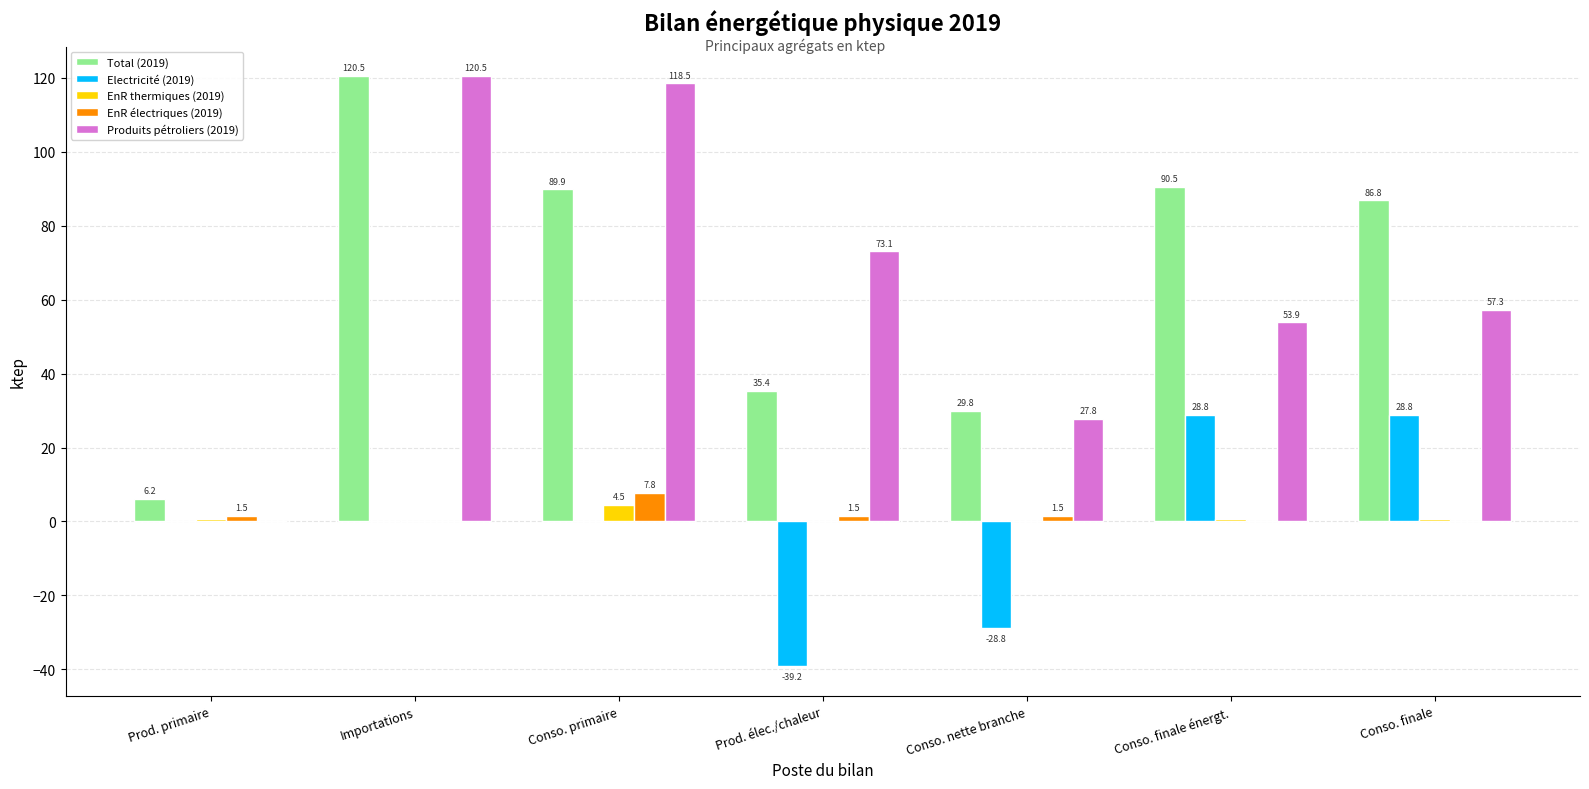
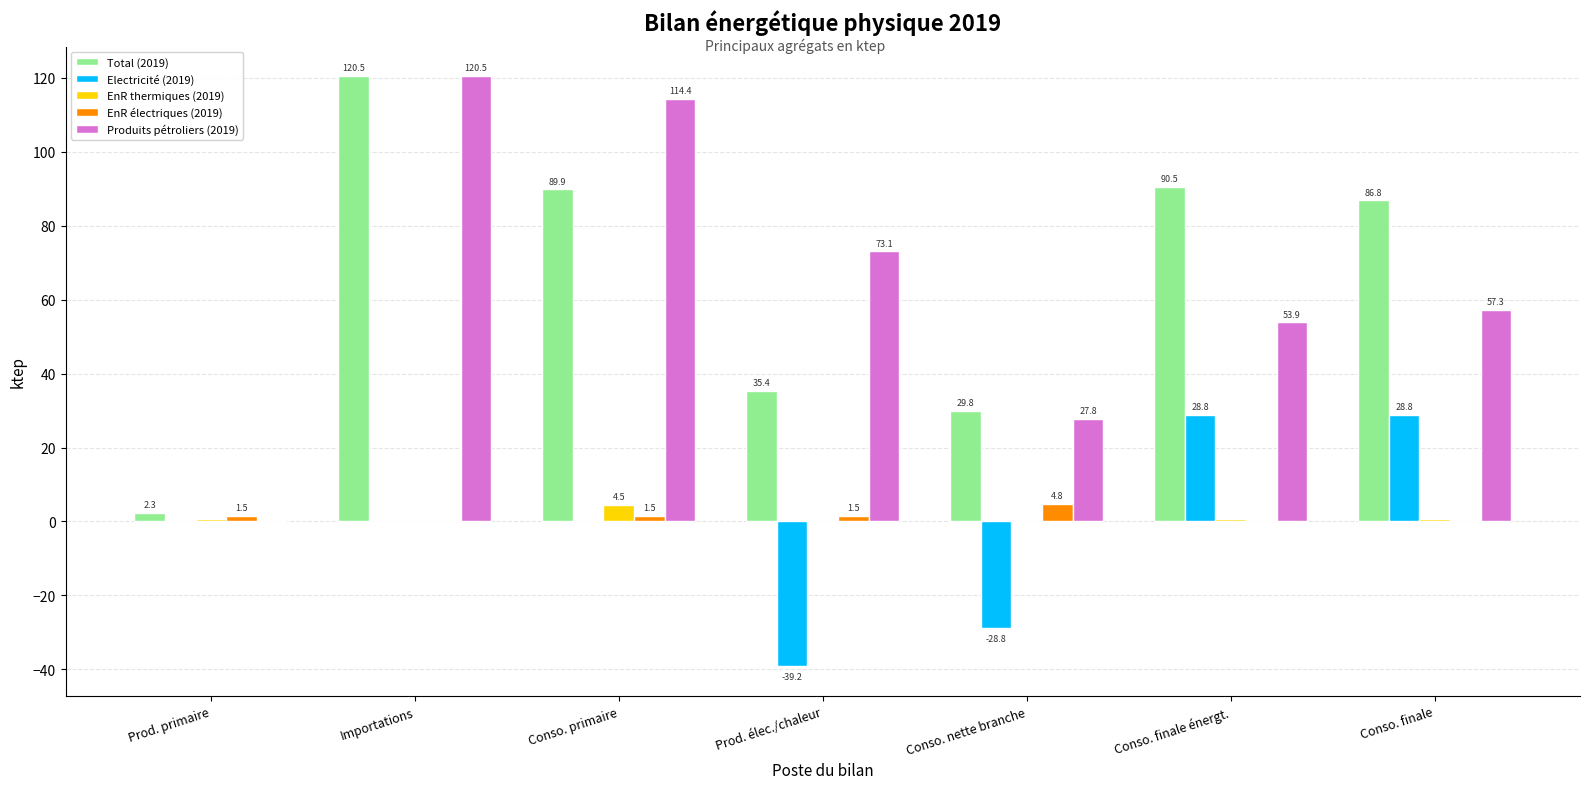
Total (2019), Prod. primaire: 6.2 -> 2.3
EnR électriques (2019), Conso. primaire: 7.8 -> 1.5
Produits pétroliers (2019), Conso. primaire: 118.5 -> 114.4
EnR électriques (2019), Conso. nette branche: 1.5 -> 4.8
